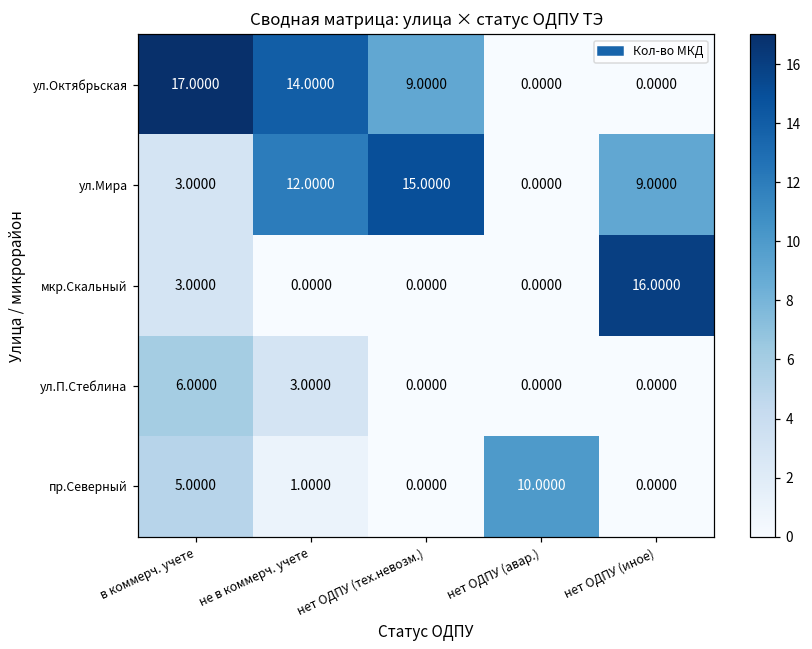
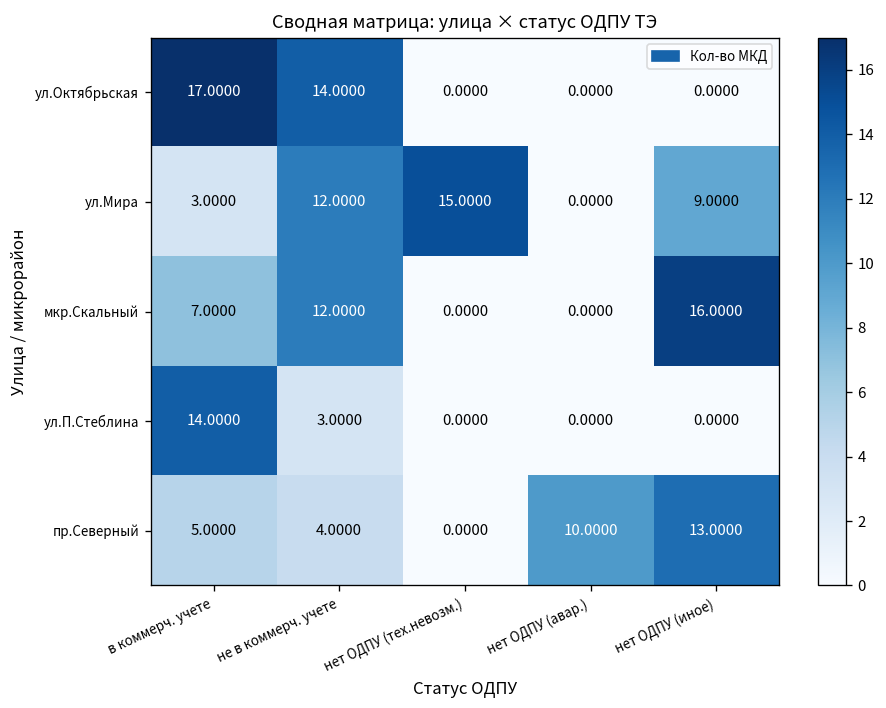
ул.Октябрьская, нет ОДПУ (тех.невозм.): 9.0000 -> 0.0000
мкр.Скальный, в коммерч. учете: 3.0000 -> 7.0000
мкр.Скальный, не в коммерч. учете: 0.0000 -> 12.0000
ул.П.Стеблина, в коммерч. учете: 6.0000 -> 14.0000
пр.Северный, не в коммерч. учете: 1.0000 -> 4.0000
пр.Северный, нет ОДПУ (иное): 0.0000 -> 13.0000
